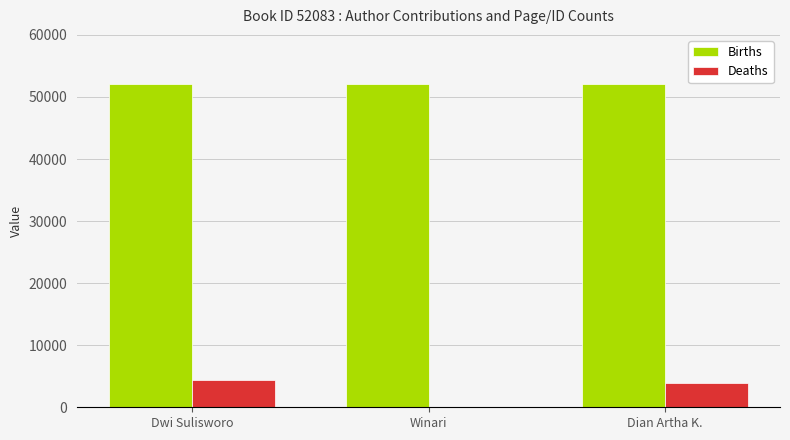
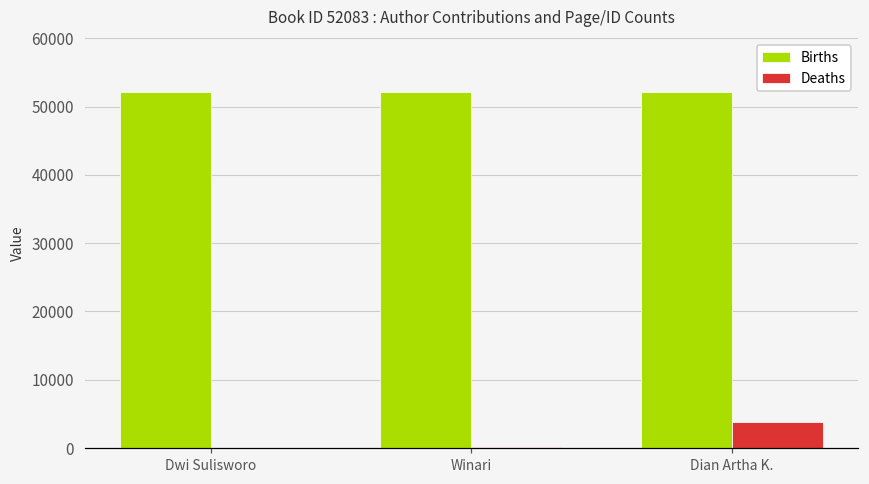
Deaths, Dwi Sulisworo: 4000 -> 0
